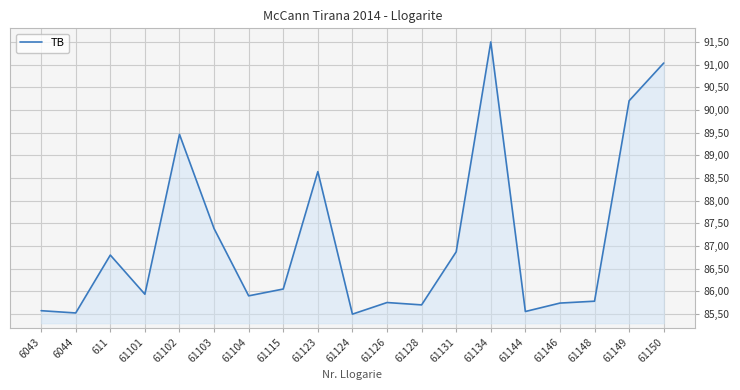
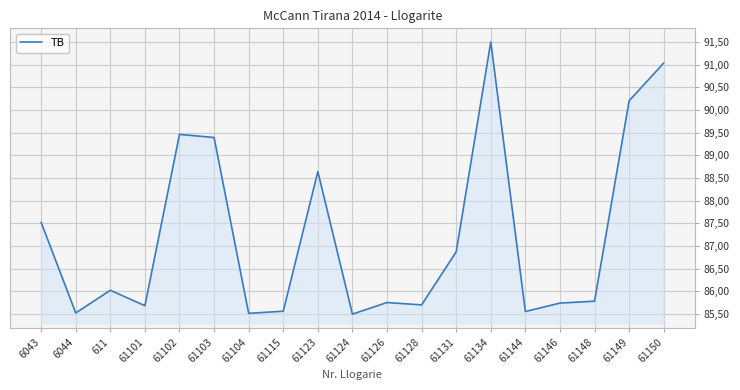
6043: 8560 -> 8750
611: 8680 -> 8600
61101: 8590 -> 8570
61103: 8740 -> 8940
61104: 8590 -> 8550
61115: 8610 -> 8560
